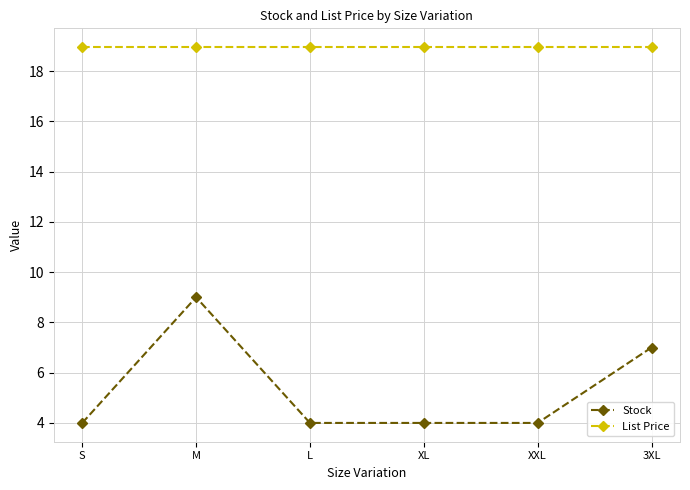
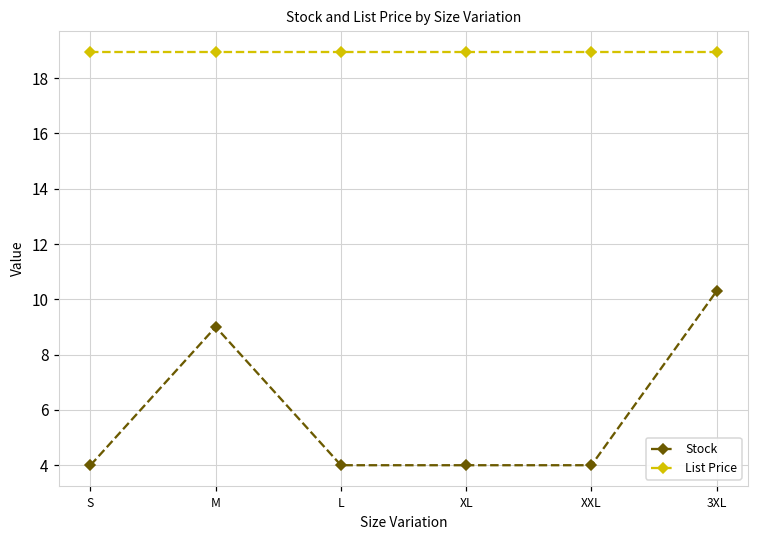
Stock, 3XL: 7.0 -> 10.3
